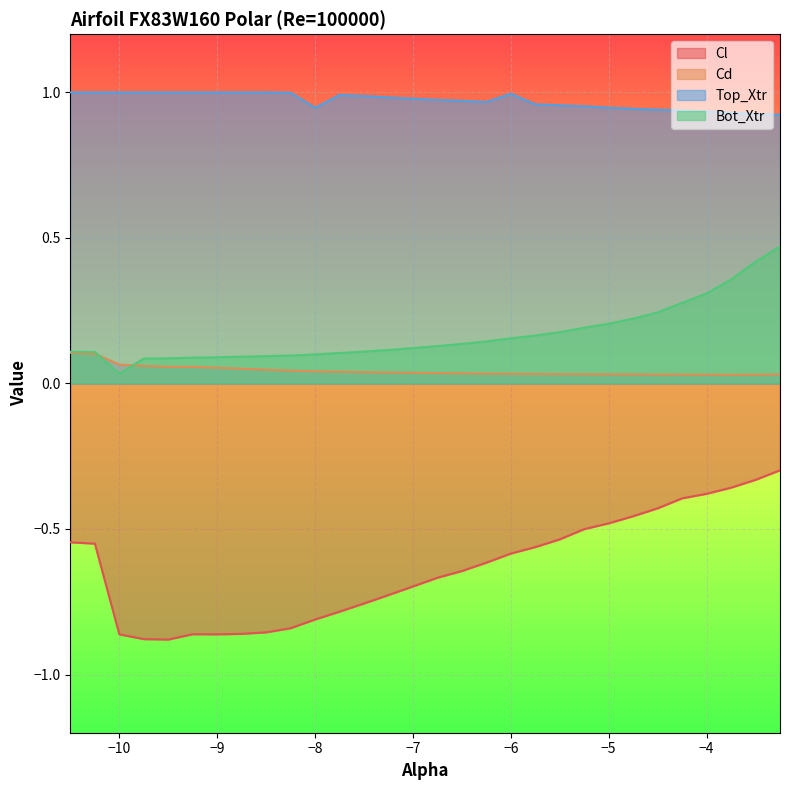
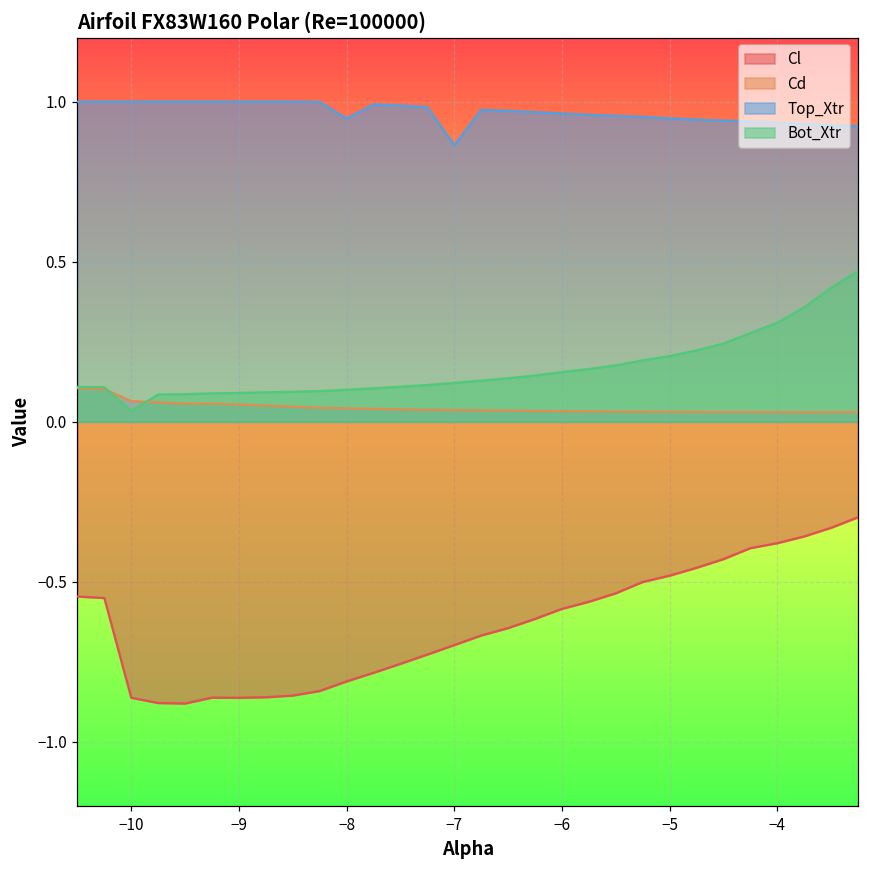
Top_Xtr, −7: 0.98 -> 0.86
Top_Xtr, −6: 1.00 -> 0.96
